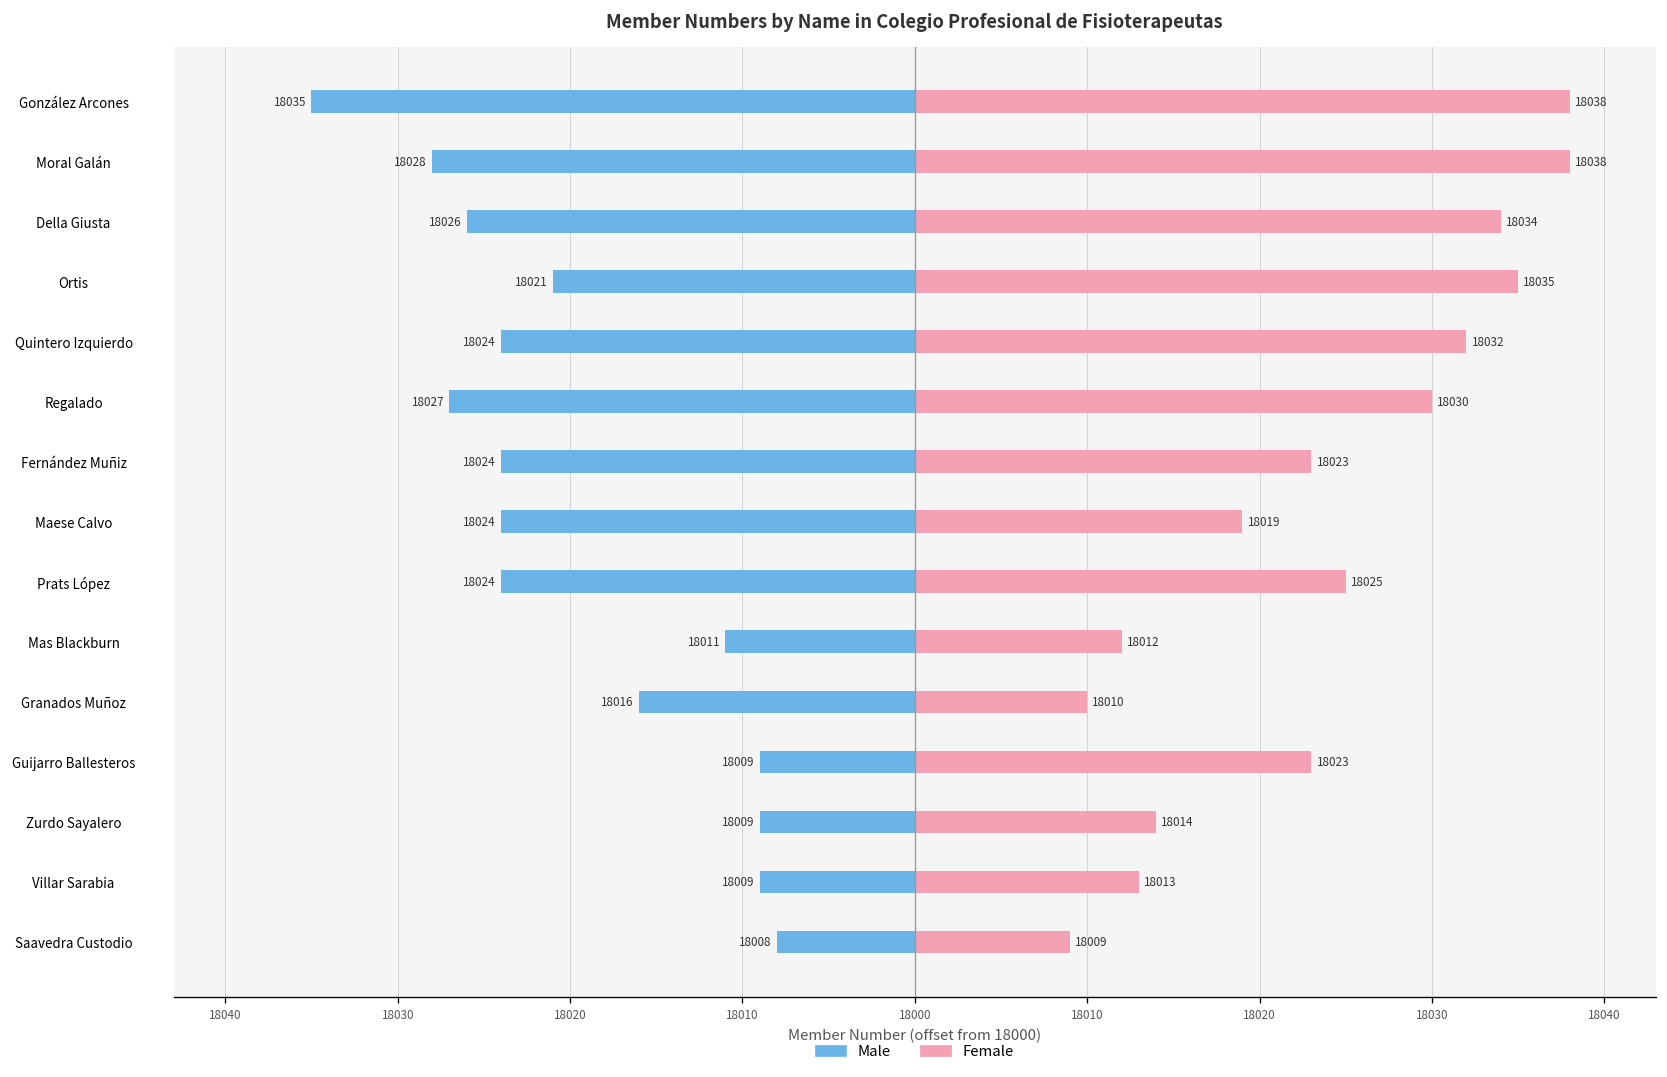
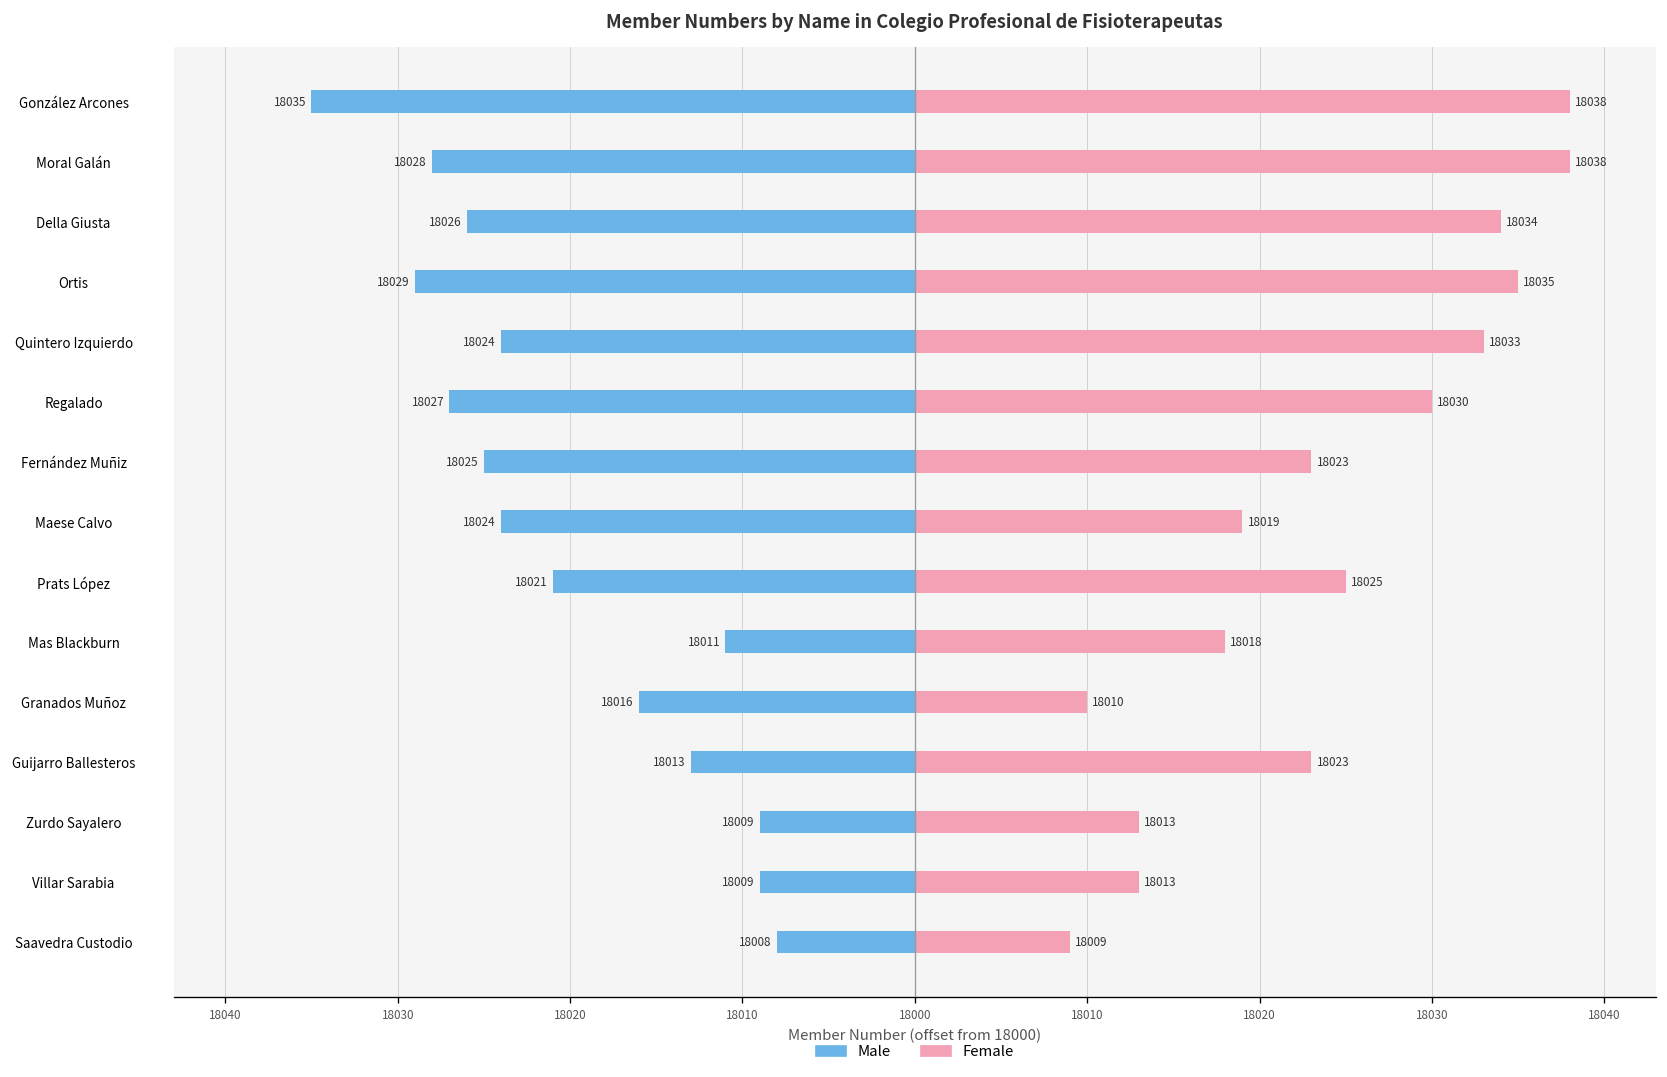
Male, Ortis: 18021 -> 18029
Female, Quintero Izquierdo: 18032 -> 18033
Male, Fernández Muñiz: 18024 -> 18025
Male, Prats López: 18024 -> 18021
Female, Mas Blackburn: 18012 -> 18018
Male, Guijarro Ballesteros: 18009 -> 18013
Female, Zurdo Sayalero: 18014 -> 18013
